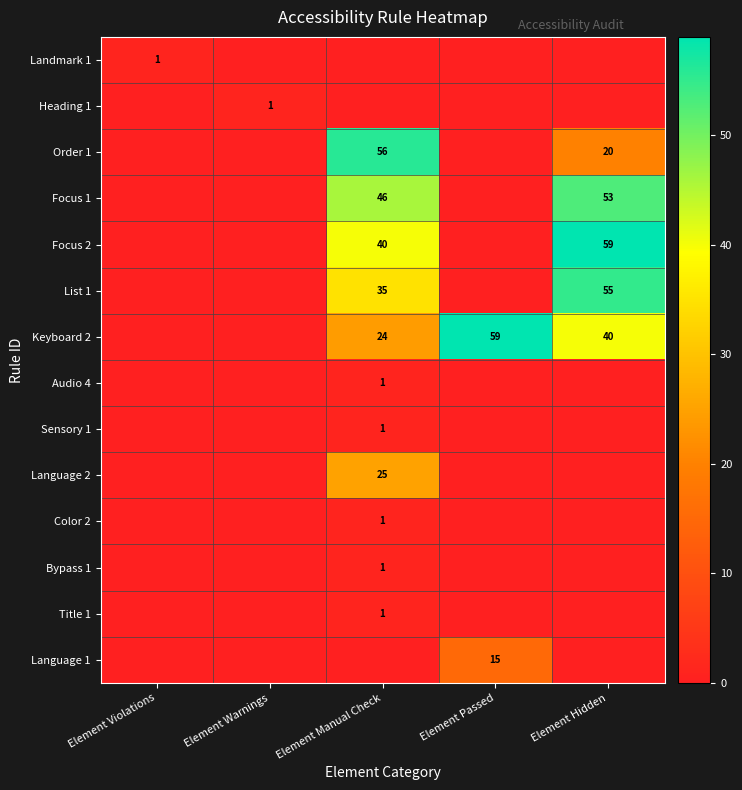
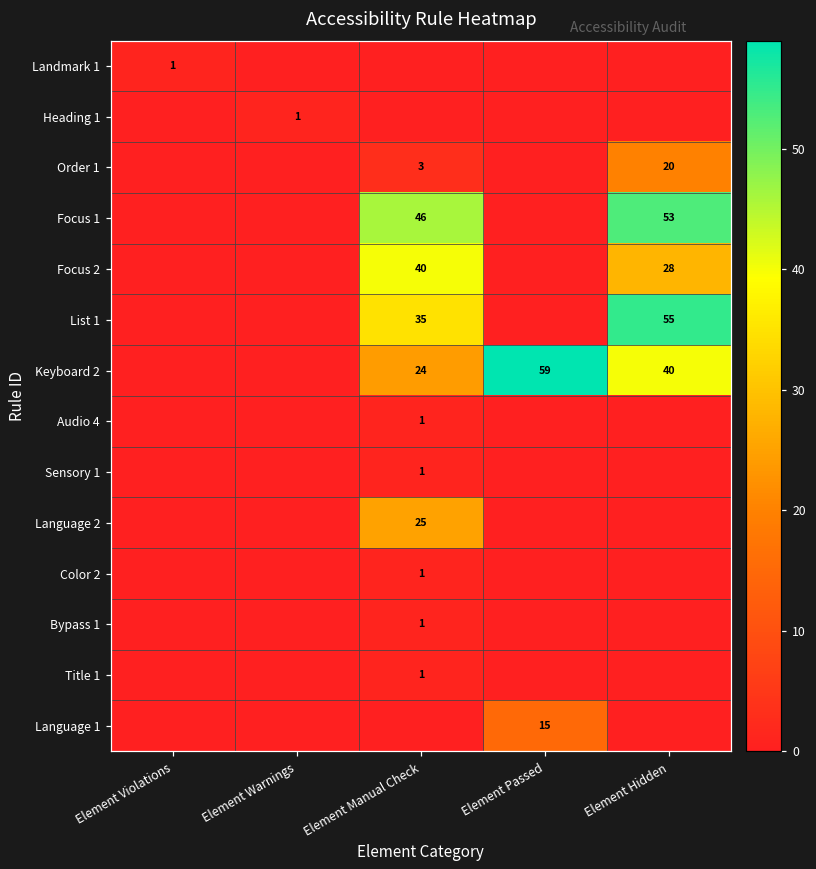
Order 1, Element Manual Check: 56 -> 3
Focus 2, Element Hidden: 59 -> 28
